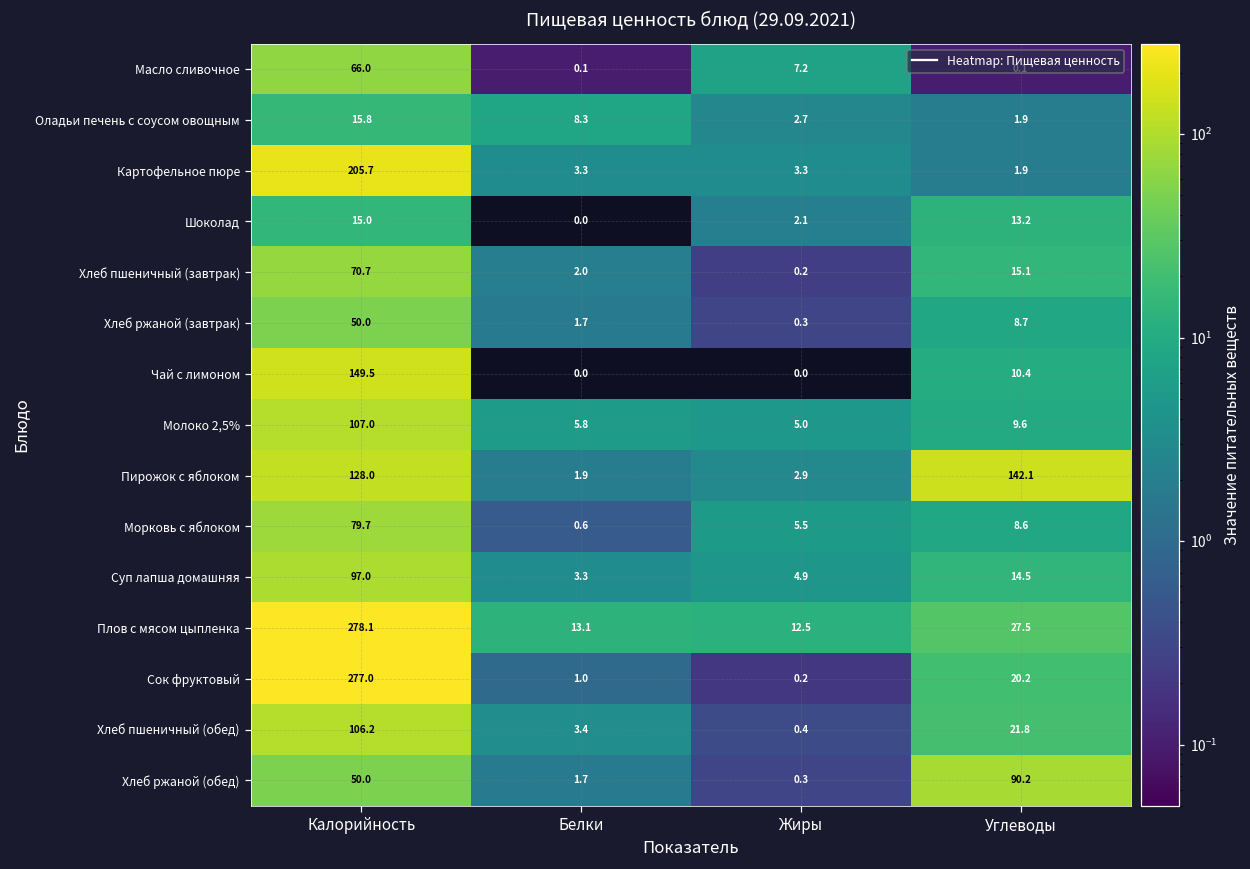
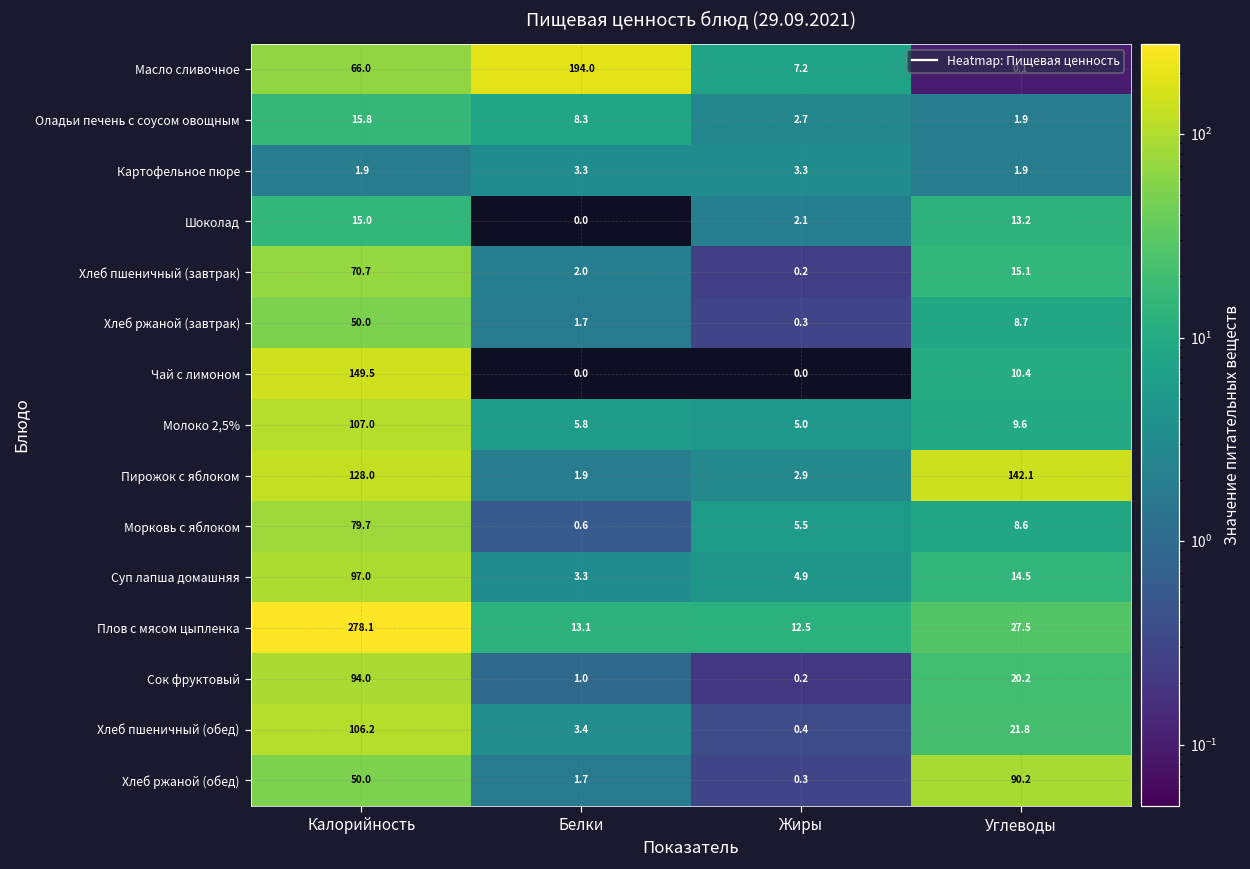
Масло сливочное, Белки: 0.1 -> 194.0
Картофельное пюре, Калорийность: 205.7 -> 1.9
Сок фруктовый, Калорийность: 277.0 -> 94.0
